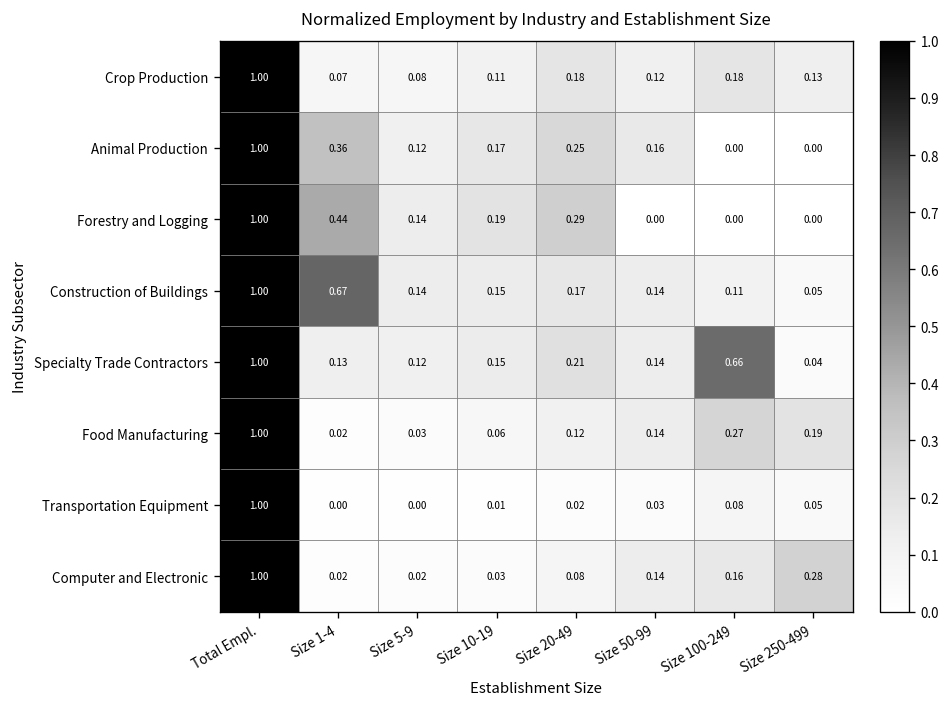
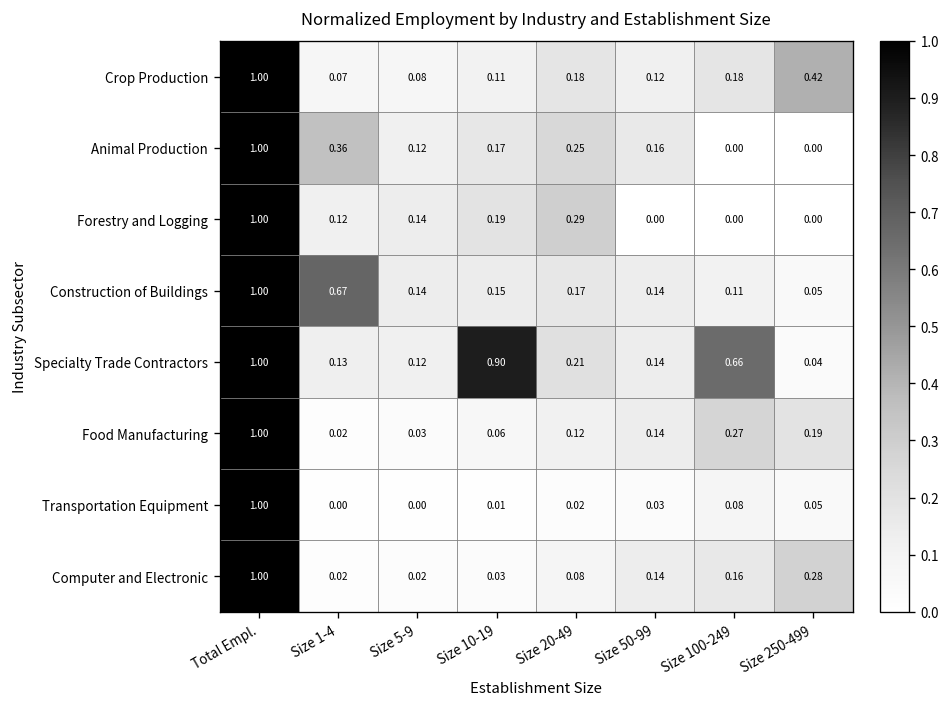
Crop Production, Size 250-499: 0.13 -> 0.42
Forestry and Logging, Size 1-4: 0.44 -> 0.12
Specialty Trade Contractors, Size 10-19: 0.15 -> 0.90
